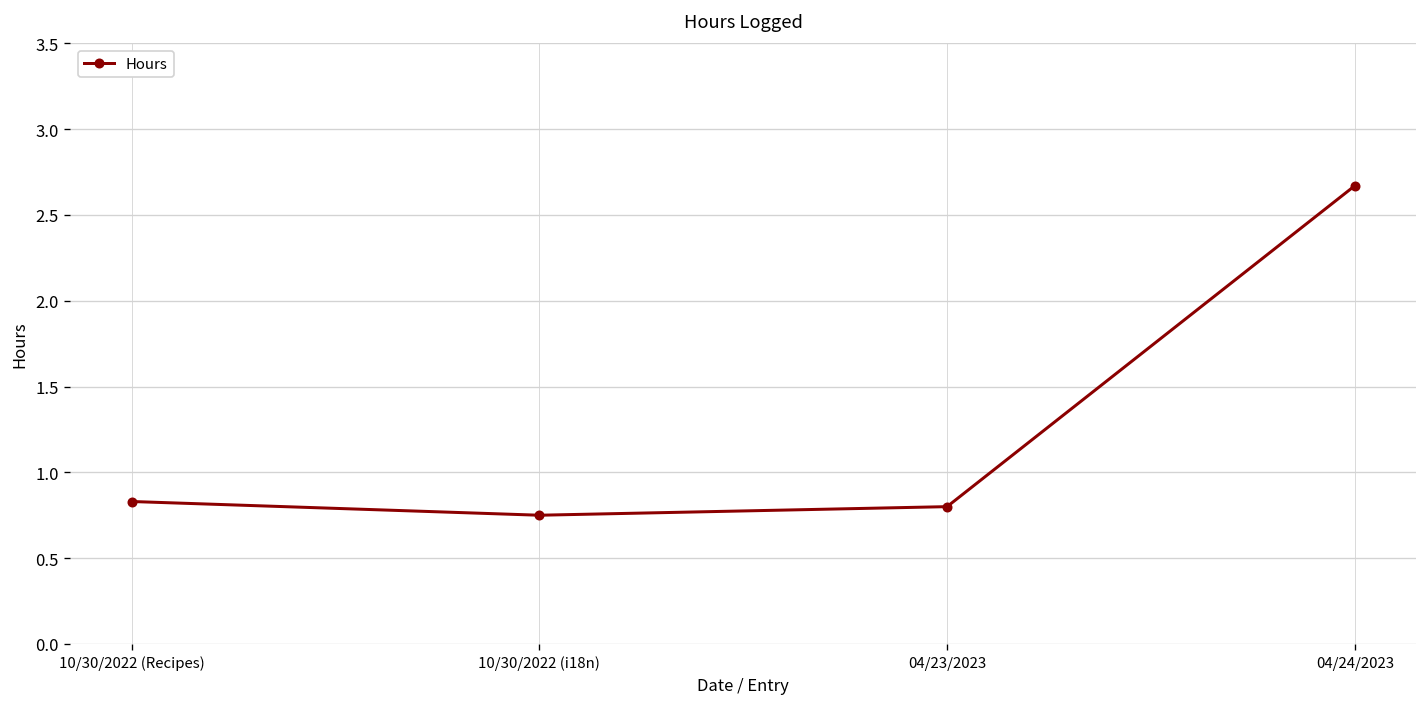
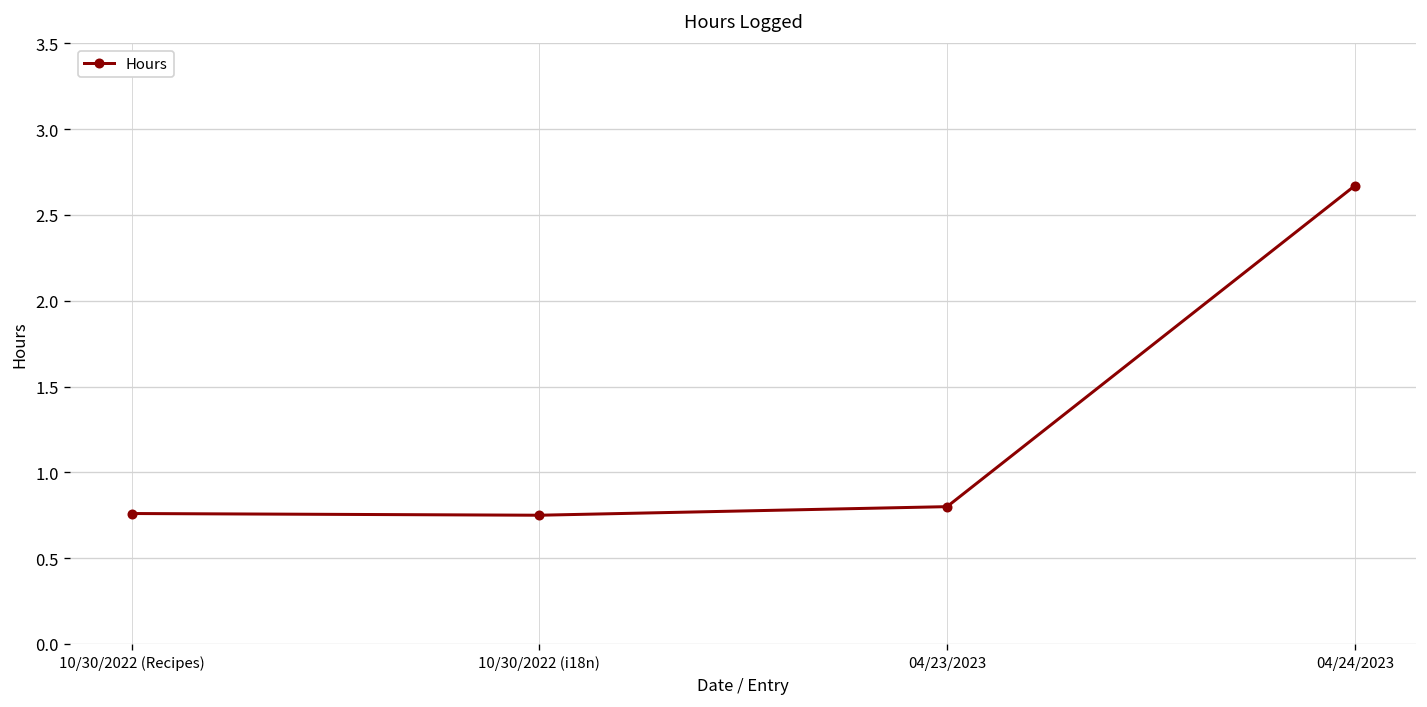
10/30/2022 (Recipes): 0.83 -> 0.76
